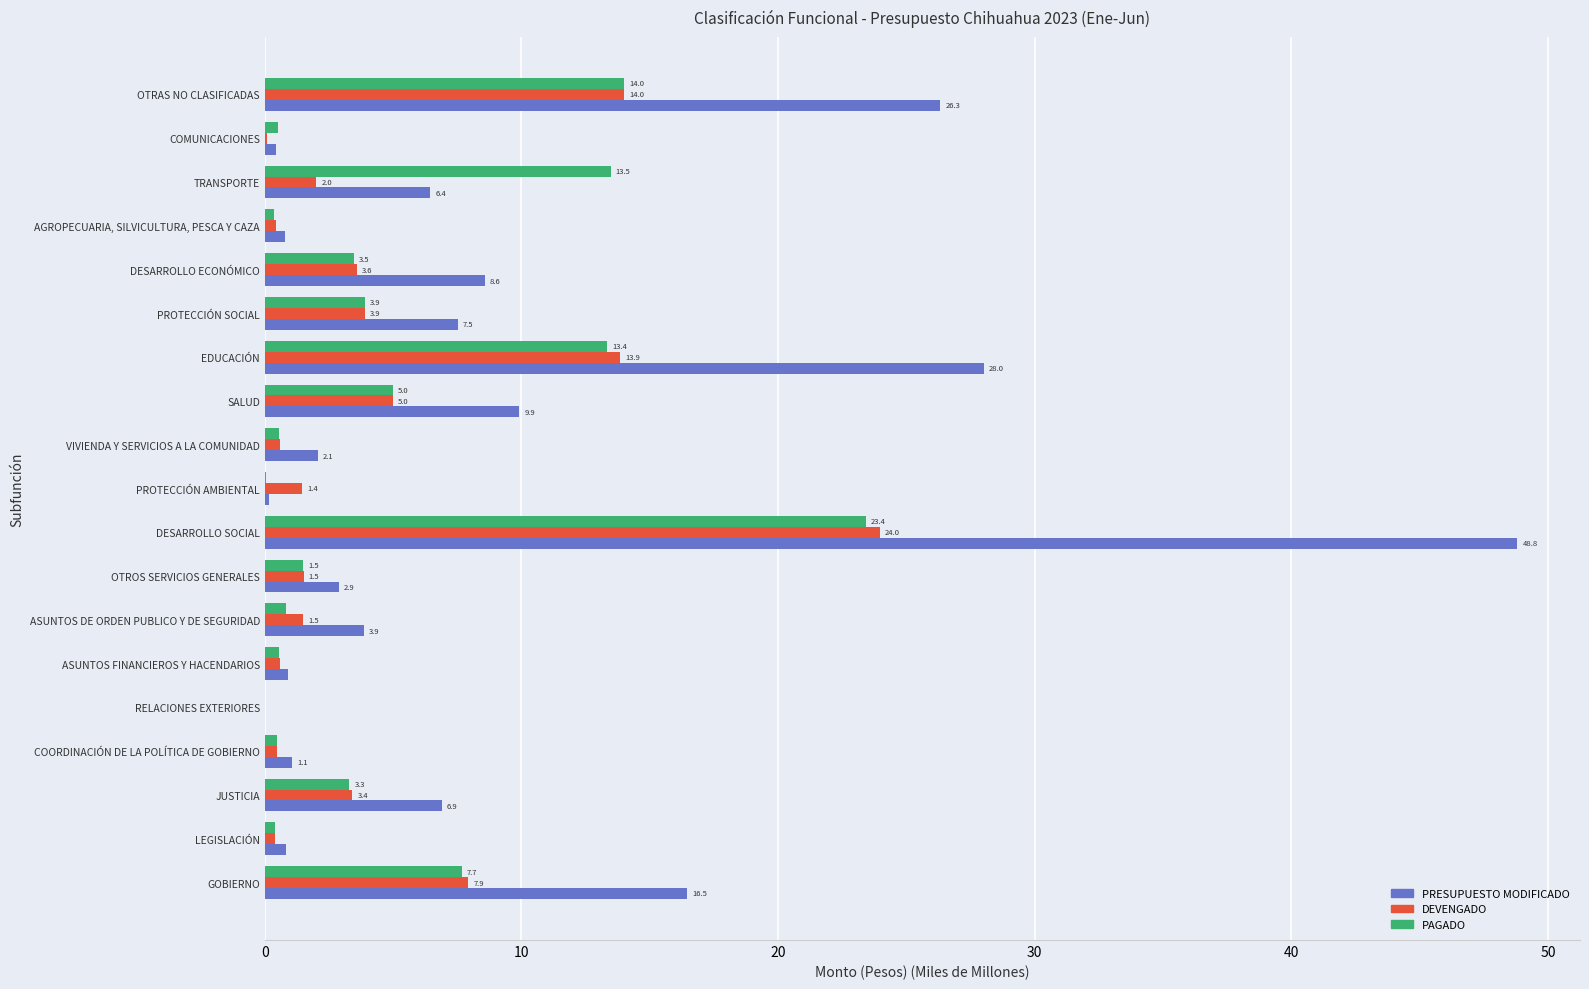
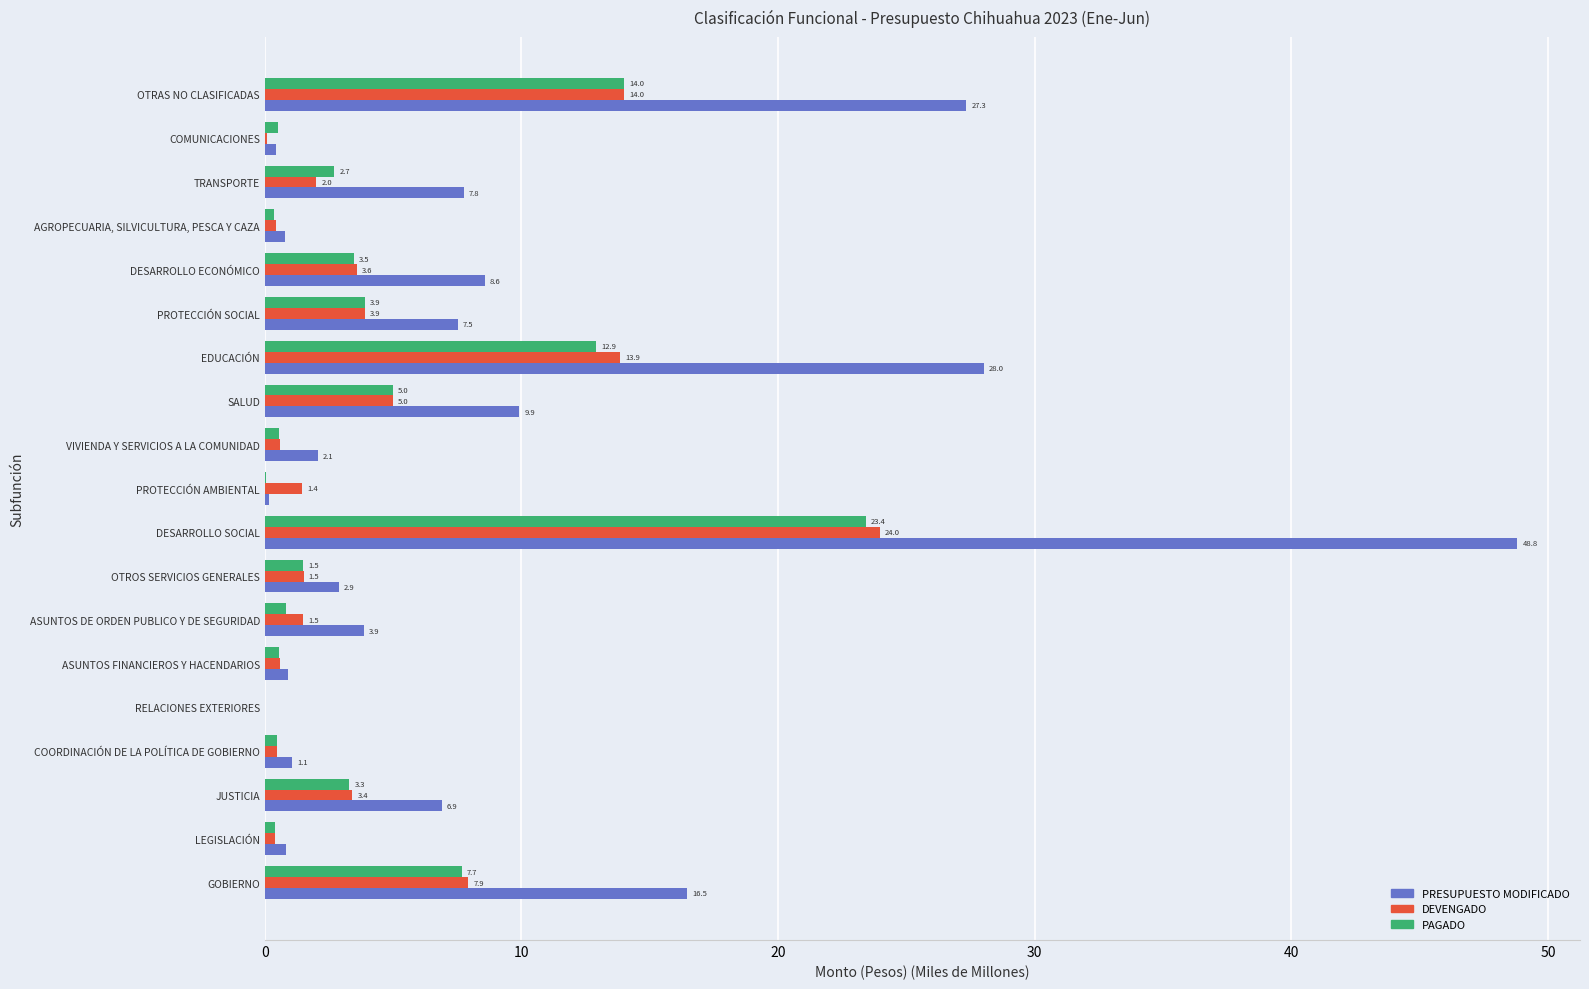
PRESUPUESTO MODIFICADO, OTRAS NO CLASIFICADAS: 26.3 -> 27.3
PAGADO, TRANSPORTE: 13.5 -> 2.7
PRESUPUESTO MODIFICADO, TRANSPORTE: 6.4 -> 7.8
PAGADO, EDUCACIÓN: 13.4 -> 12.9
